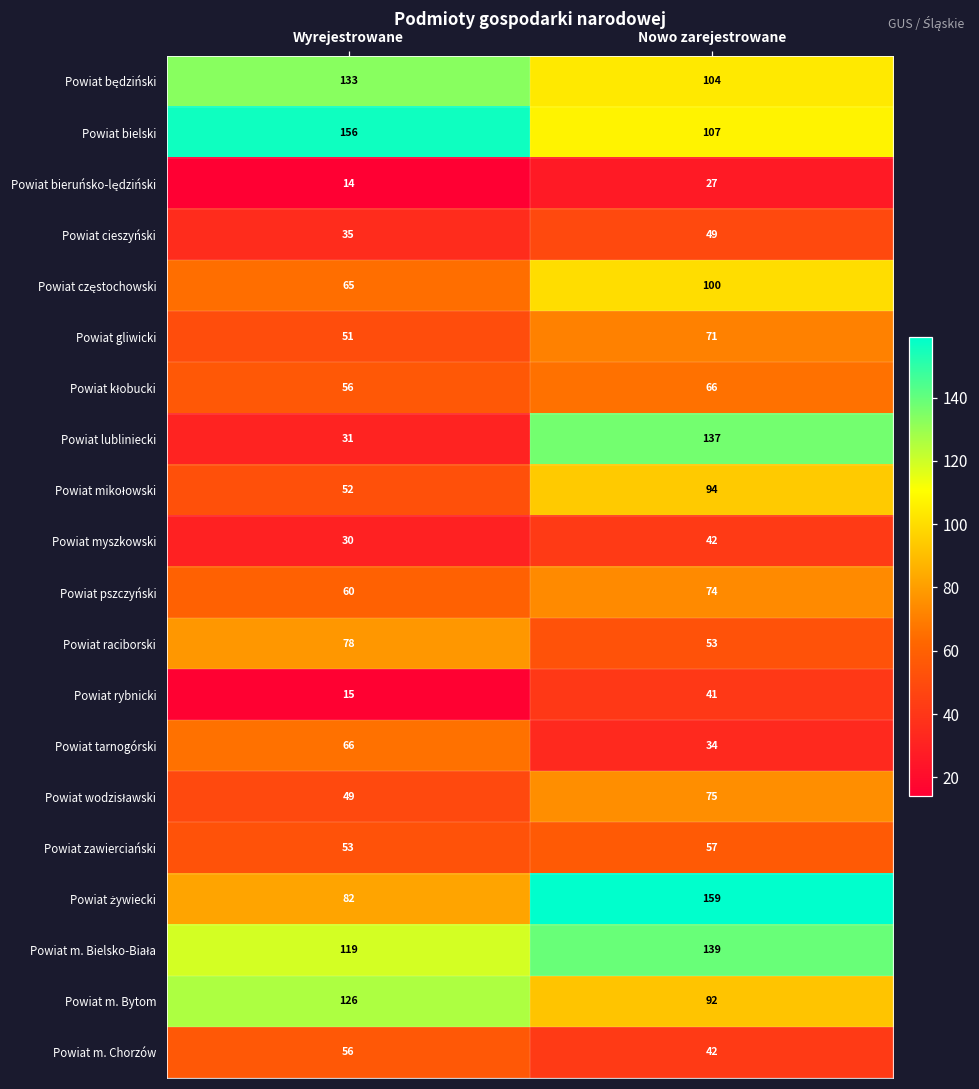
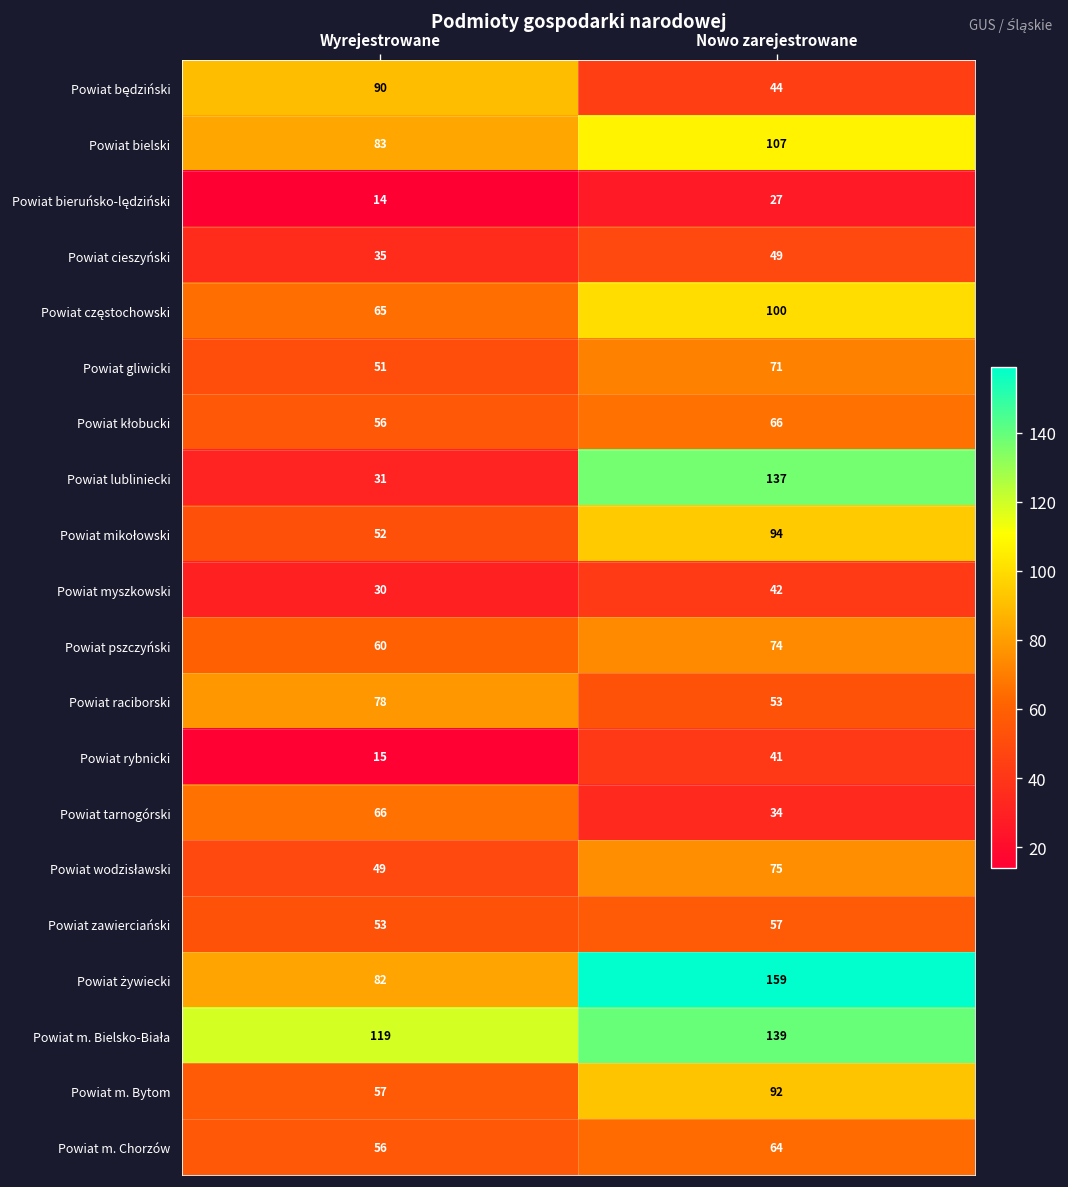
Powiat będziński, Wyrejestrowane: 133 -> 90
Powiat będziński, Nowo zarejestrowane: 104 -> 44
Powiat bielski, Wyrejestrowane: 156 -> 83
Powiat m. Bytom, Wyrejestrowane: 126 -> 57
Powiat m. Chorzów, Nowo zarejestrowane: 42 -> 64
